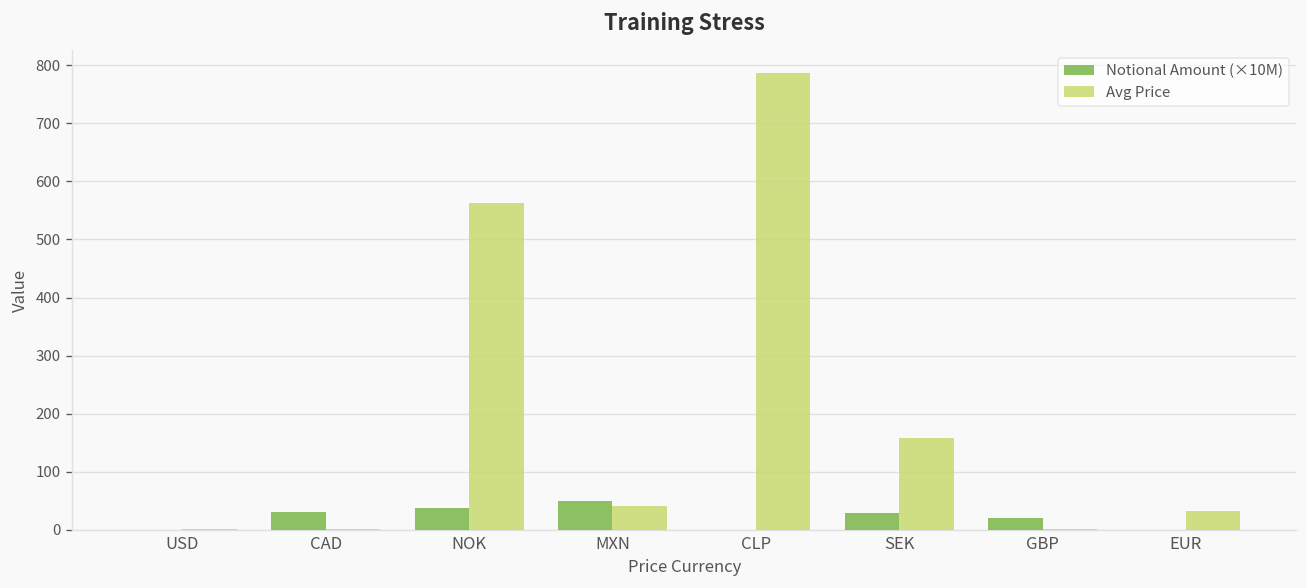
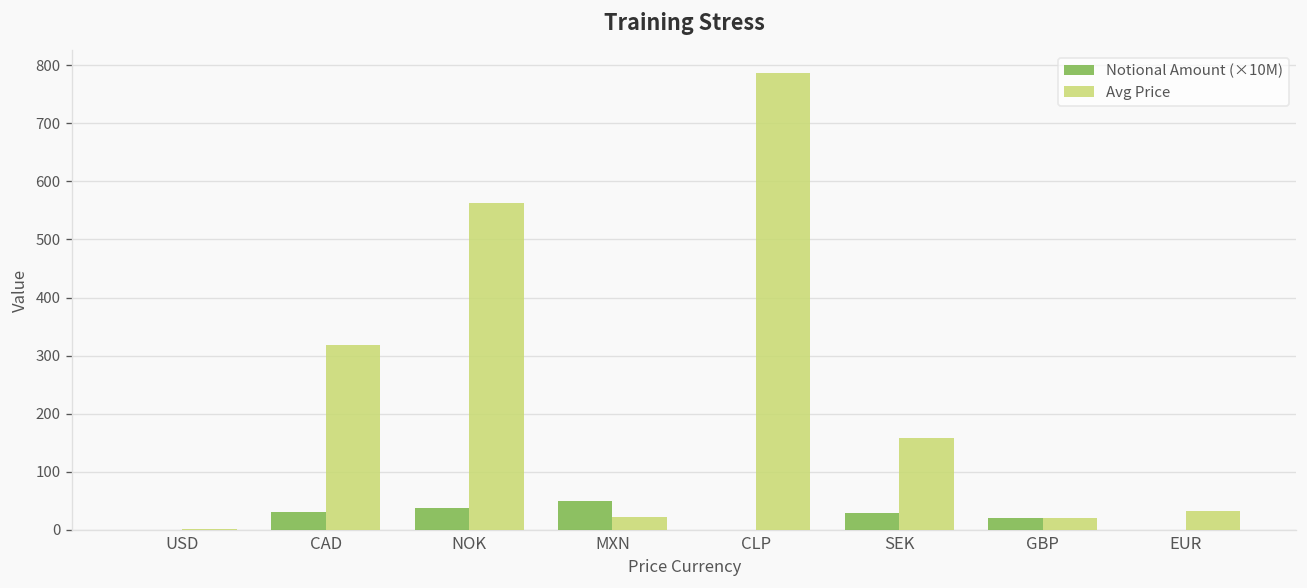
Avg Price, CAD: 0 -> 320
Avg Price, MXN: 40 -> 20
Avg Price, GBP: 0 -> 20
